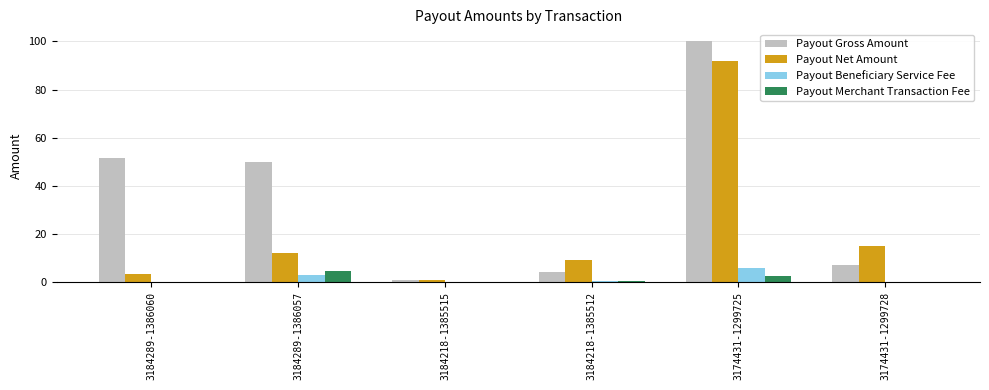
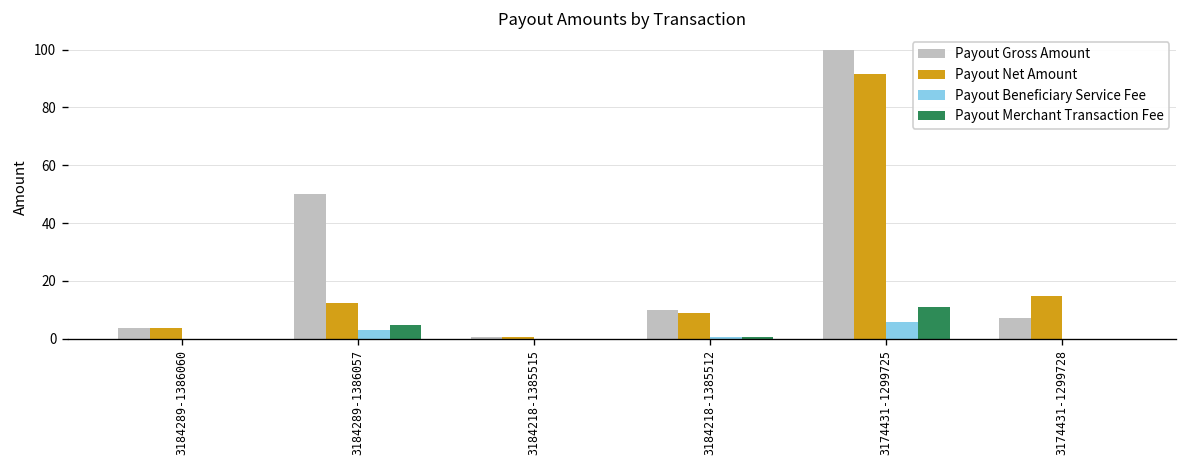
Payout Gross Amount, 3184289-1386060: 52 -> 4
Payout Gross Amount, 3184218-1385512: 4 -> 10
Payout Merchant Transaction Fee, 3174431-1299725: 2 -> 11
